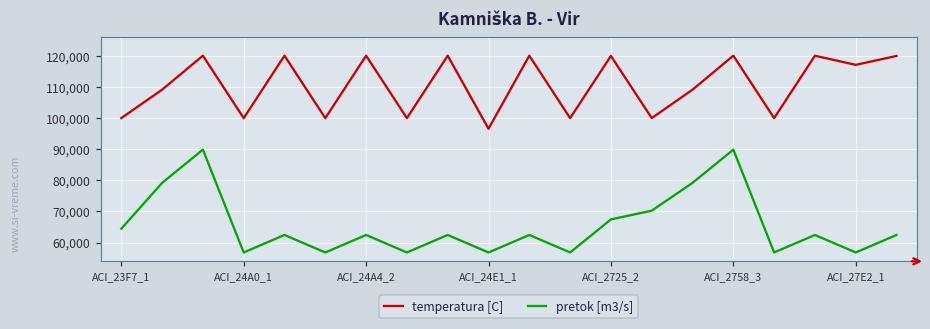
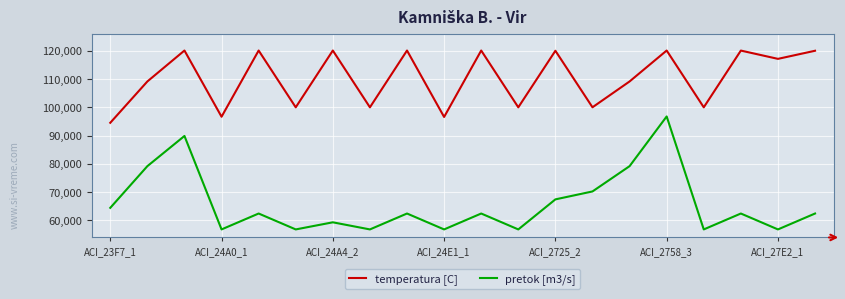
temperatura [C], ACI_23F7_1: 100,000 -> 95,000
temperatura [C], ACI_24A0_1: 100,000 -> 97,000
pretok [m3/s], ACI_24A4_2: 62,000 -> 59,000
pretok [m3/s], ACI_2758_3: 90,000 -> 97,000
